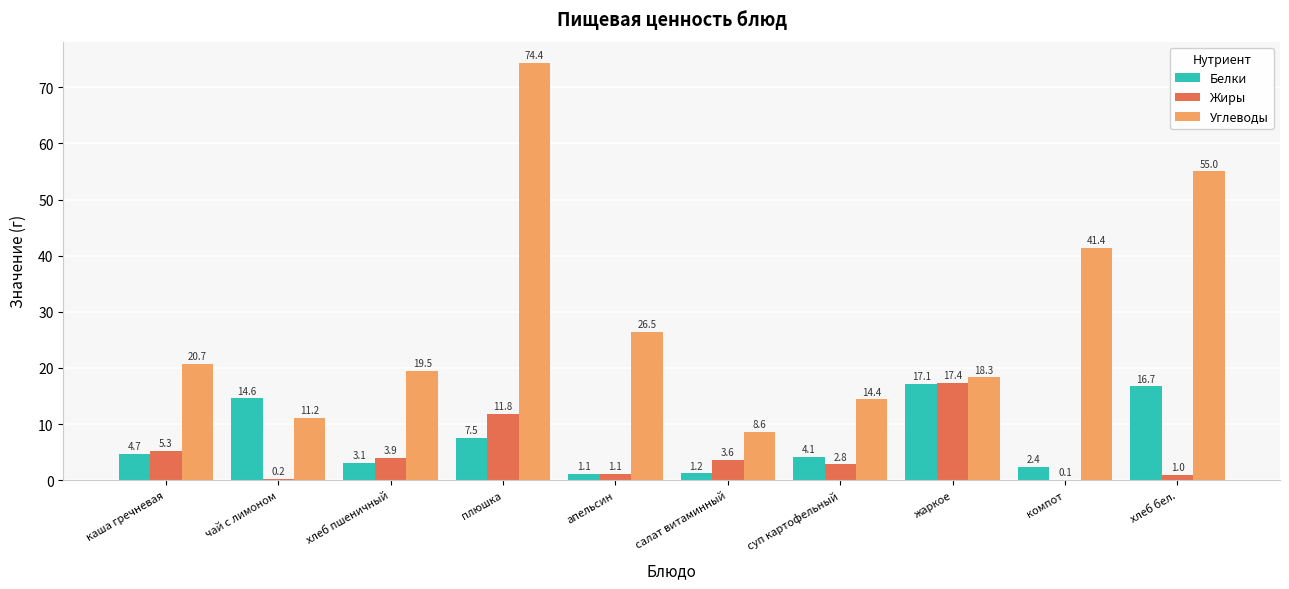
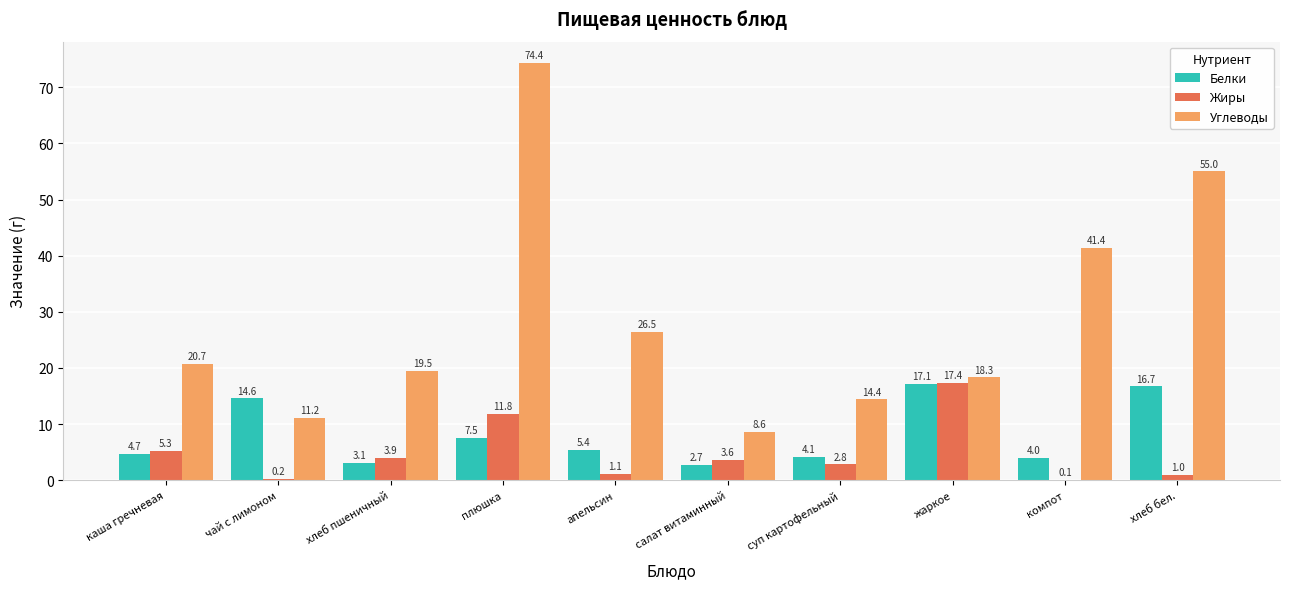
Белки, апельсин: 1.1 -> 5.4
Белки, салат витаминный: 1.2 -> 2.7
Белки, компот: 2.4 -> 4.0
